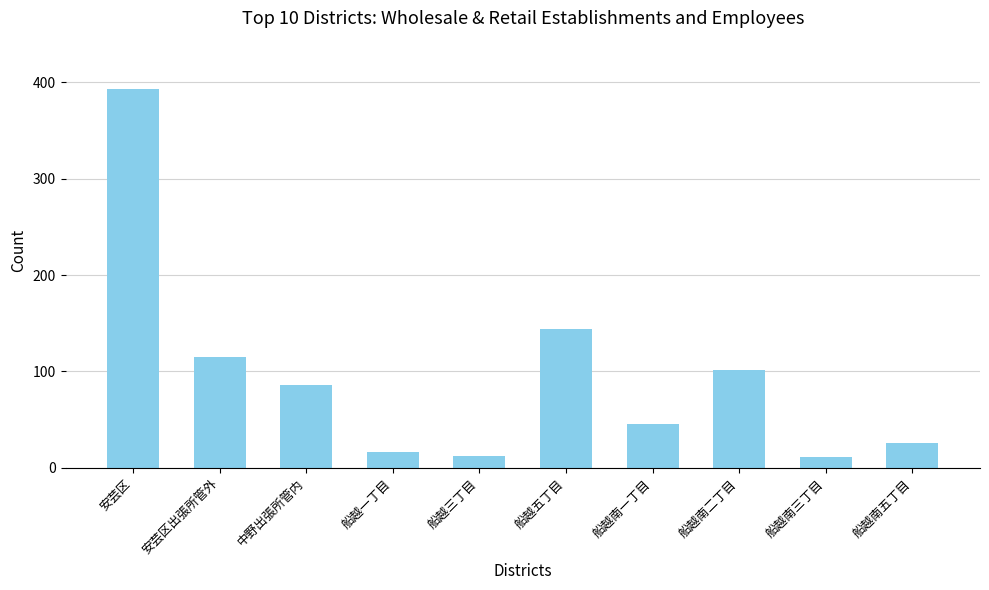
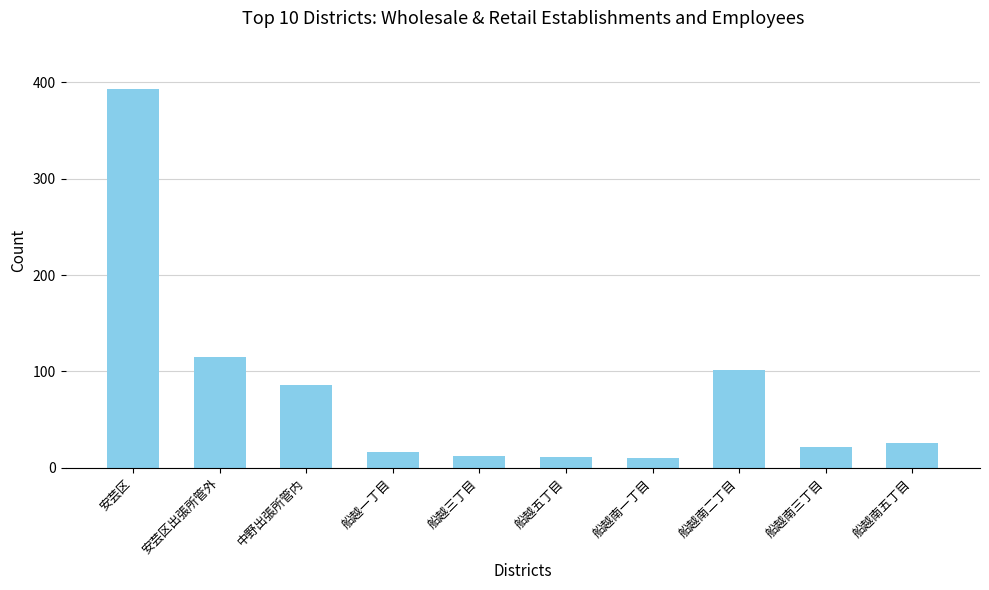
船越五丁目: 140 -> 10
船越南一丁目: 50 -> 10
船越南三丁目: 10 -> 20
